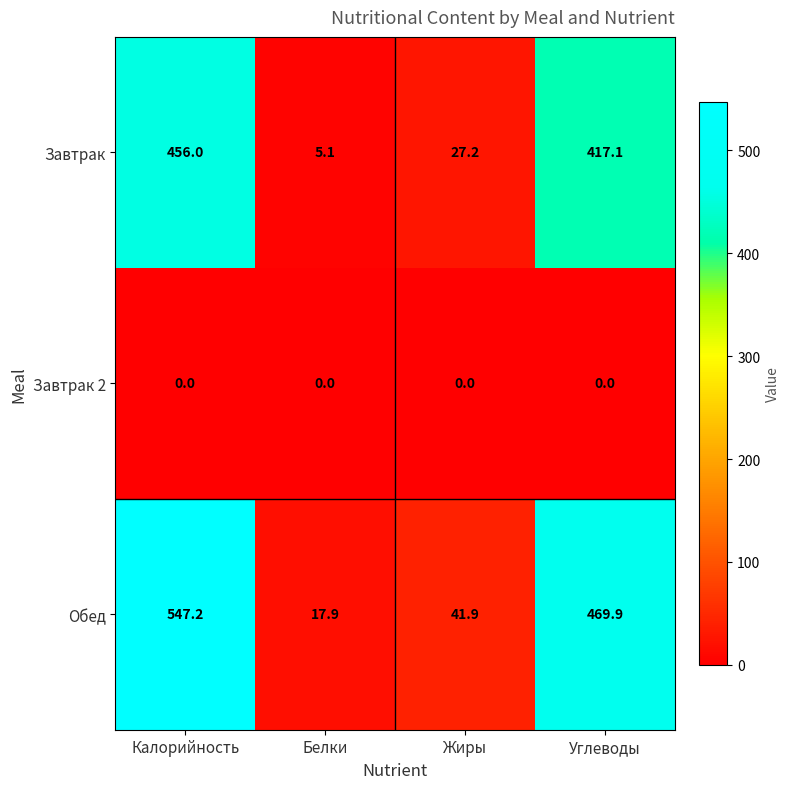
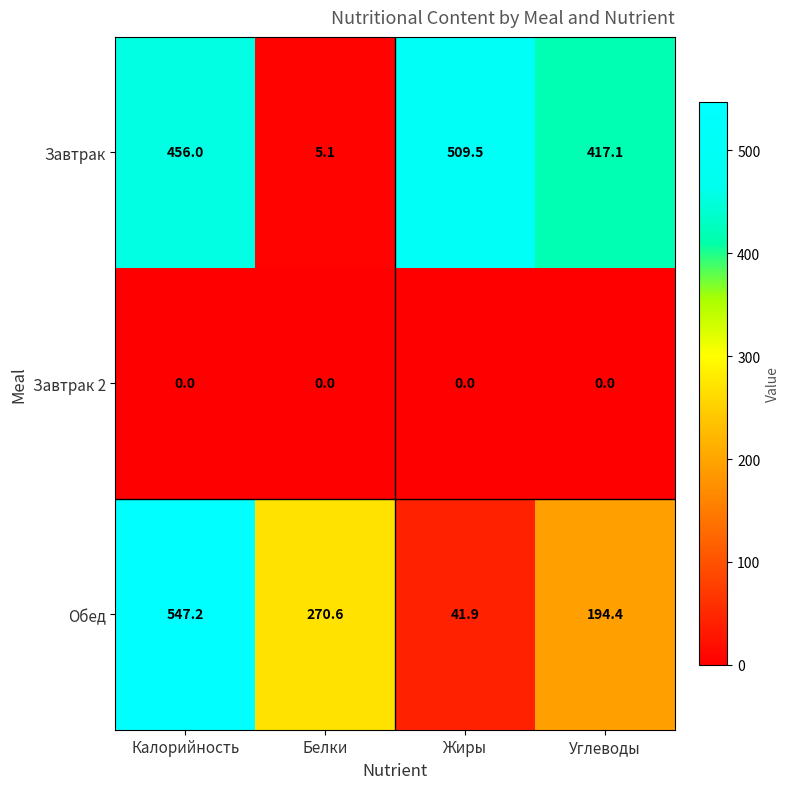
Завтрак, Жиры: 27.2 -> 509.5
Обед, Белки: 17.9 -> 270.6
Обед, Углеводы: 469.9 -> 194.4
